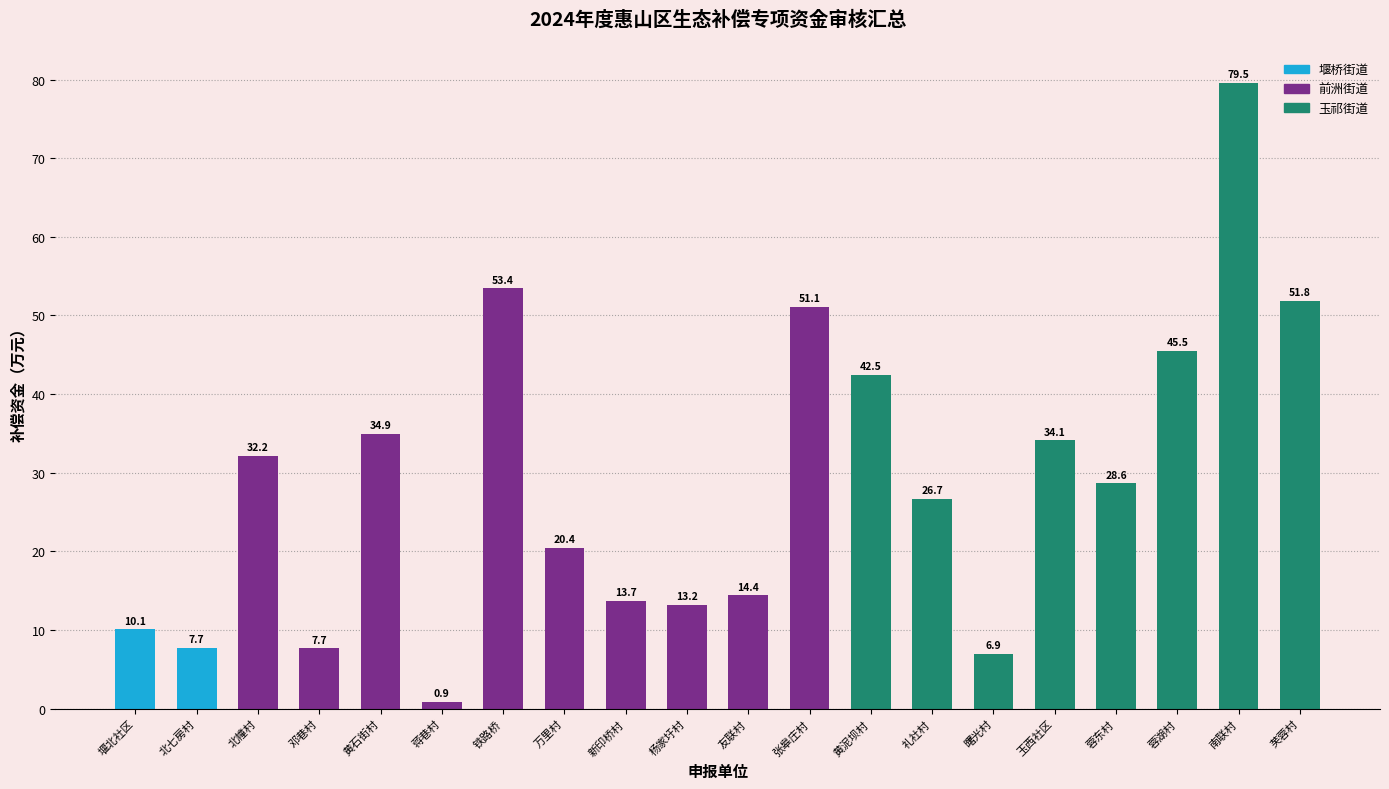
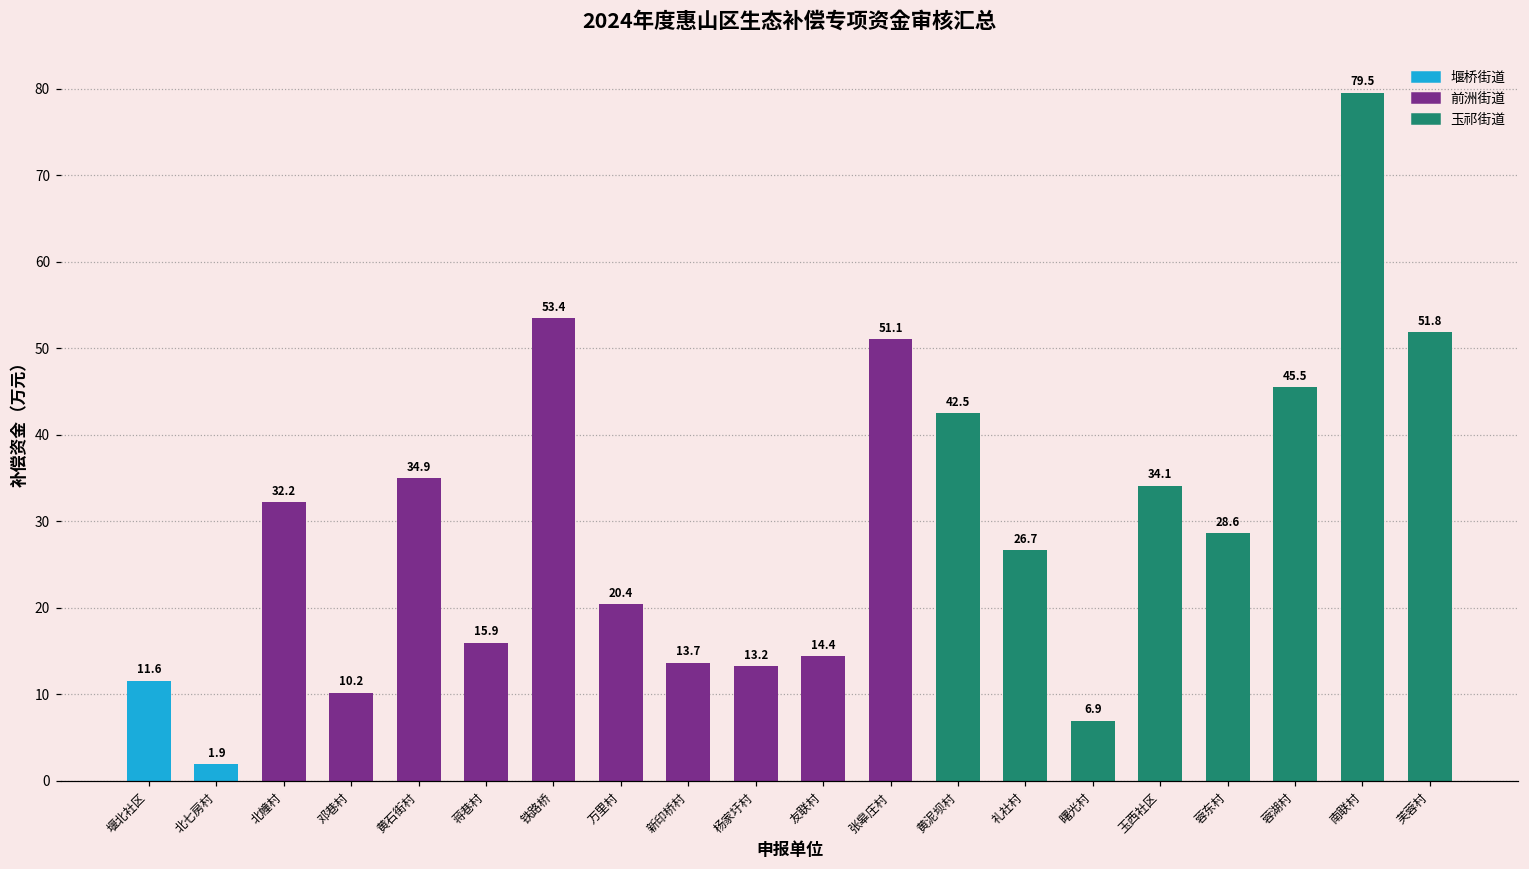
堰北社区: 10.1 -> 11.6
北七房村: 7.7 -> 1.9
邓巷村: 7.7 -> 10.2
蒋巷村: 0.9 -> 15.9
